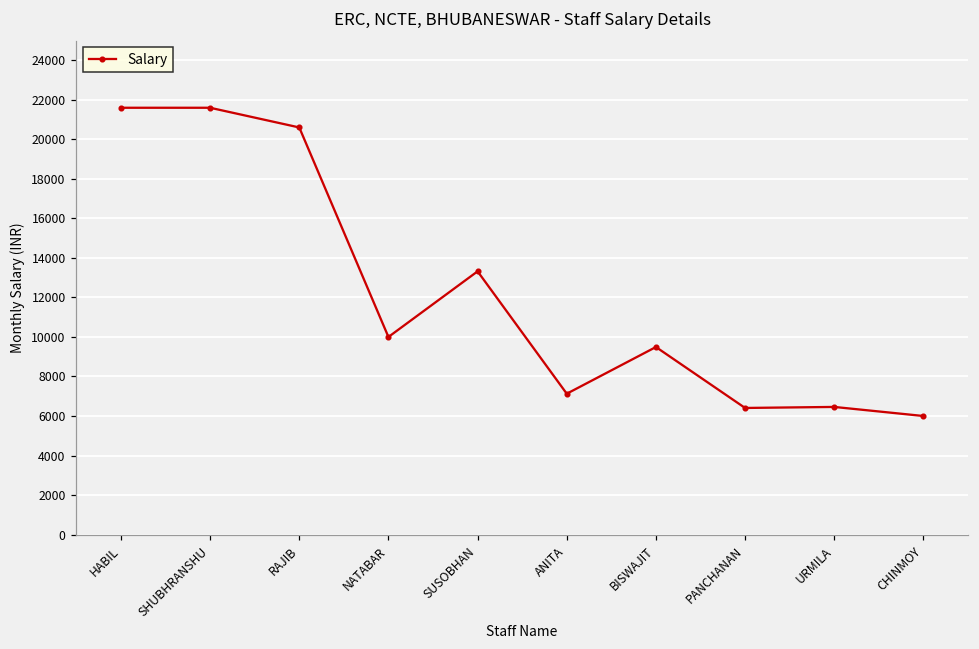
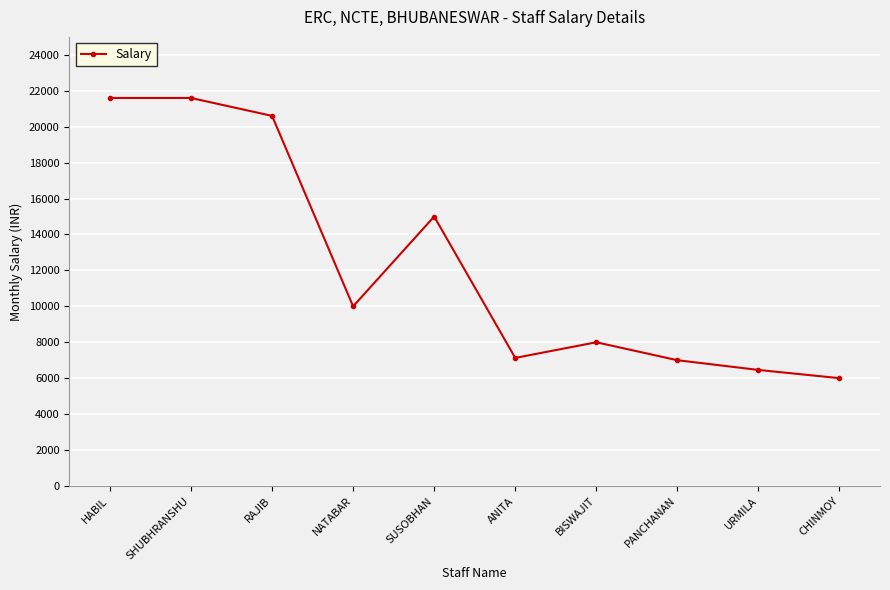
SUSOBHAN: 13300 -> 15000
BISWAJIT: 9500 -> 8000
PANCHANAN: 6400 -> 7000
